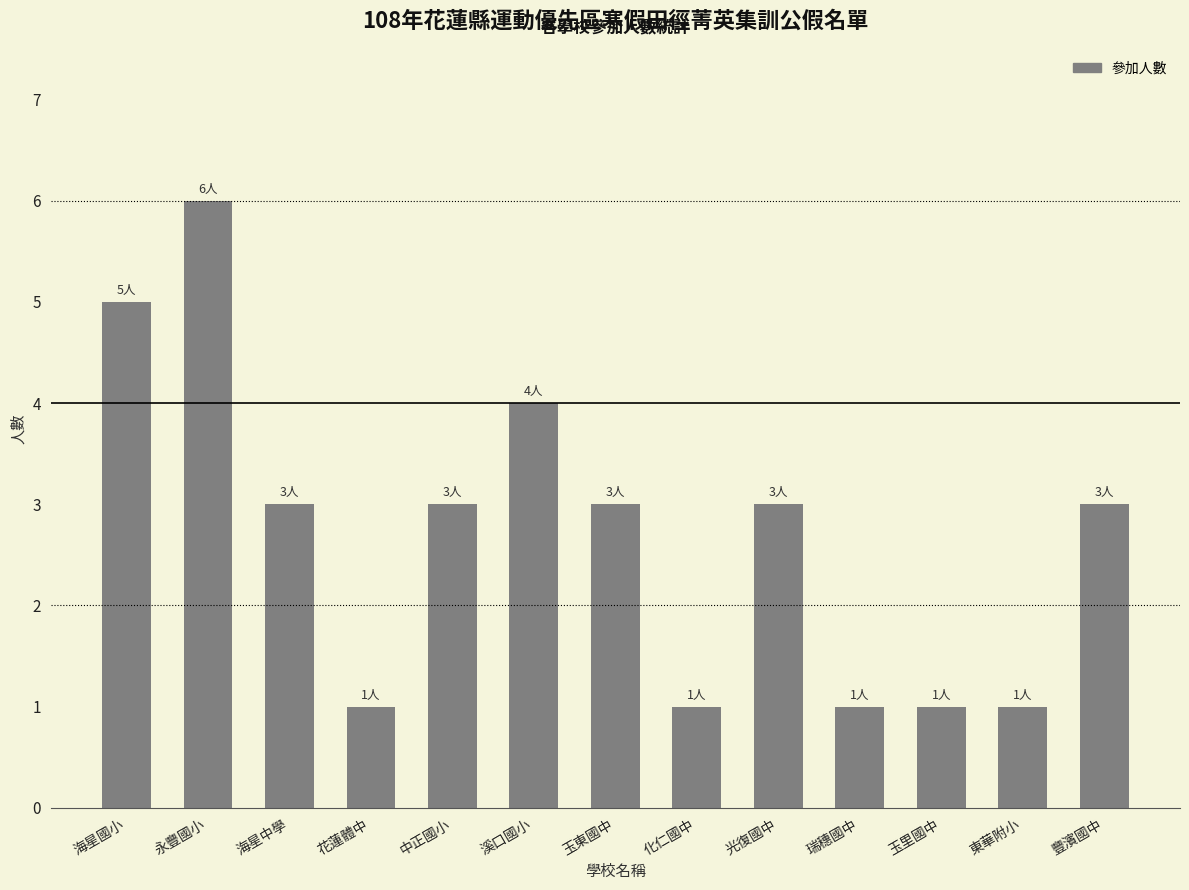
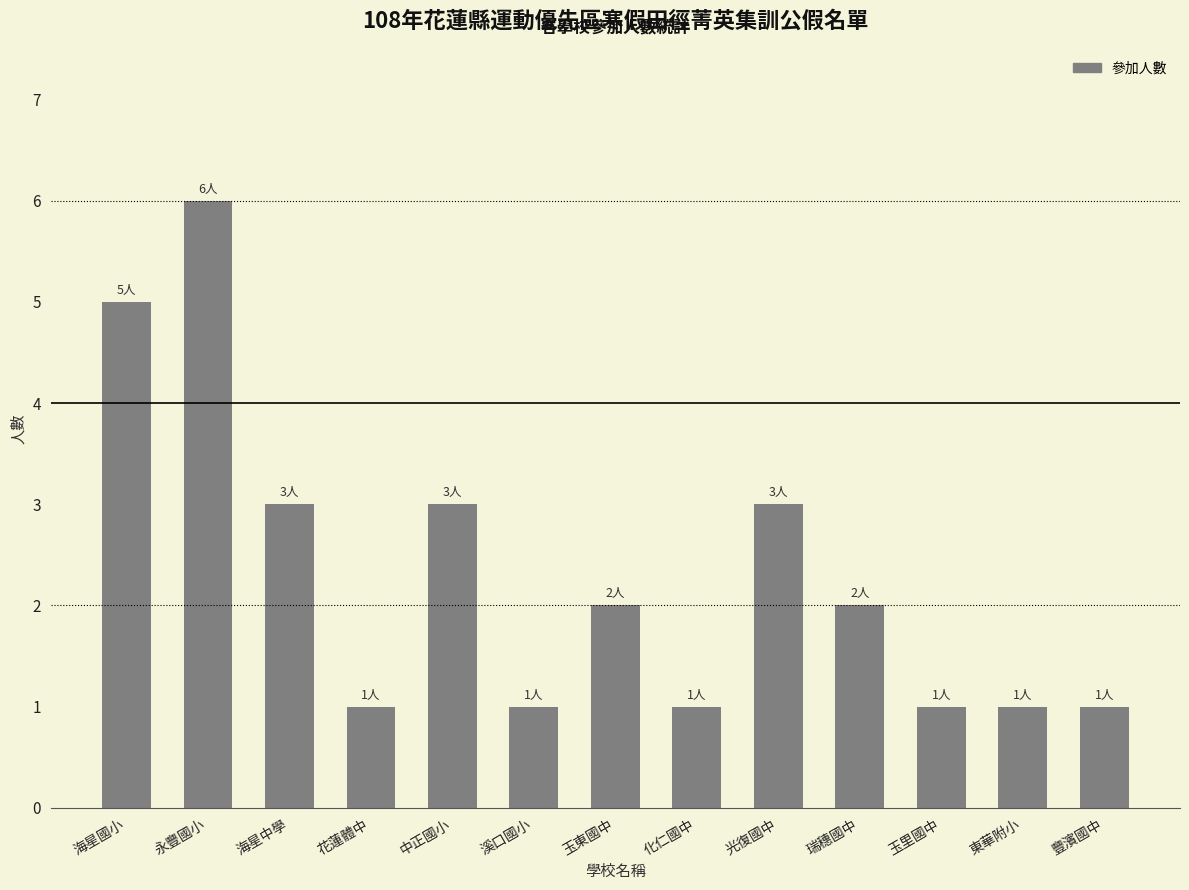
溪口國小: 4人 -> 1人
玉東國中: 3人 -> 2人
瑞穗國中: 1人 -> 2人
豐濱國中: 3人 -> 1人
